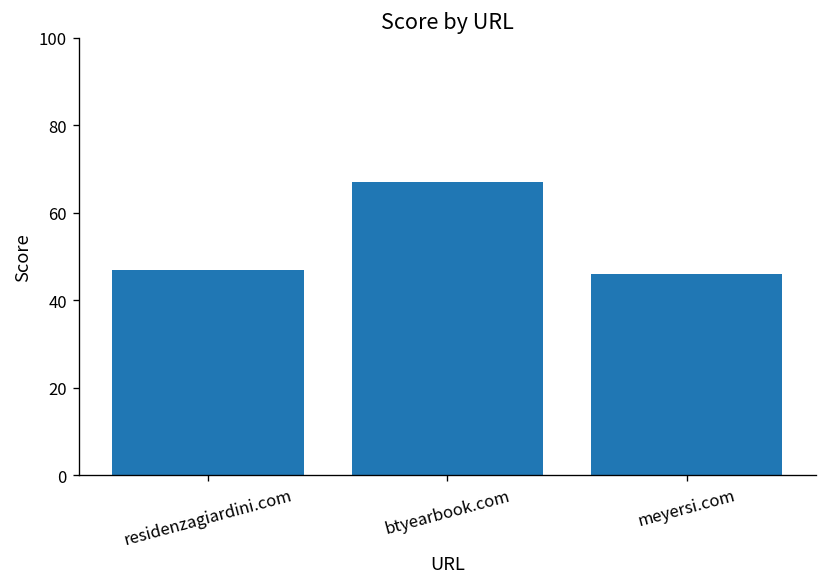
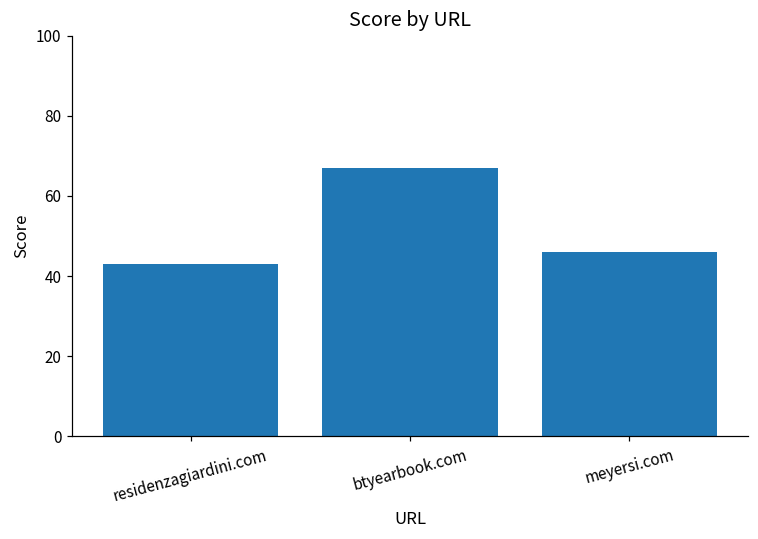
residenzagiardini.com: 47 -> 43
